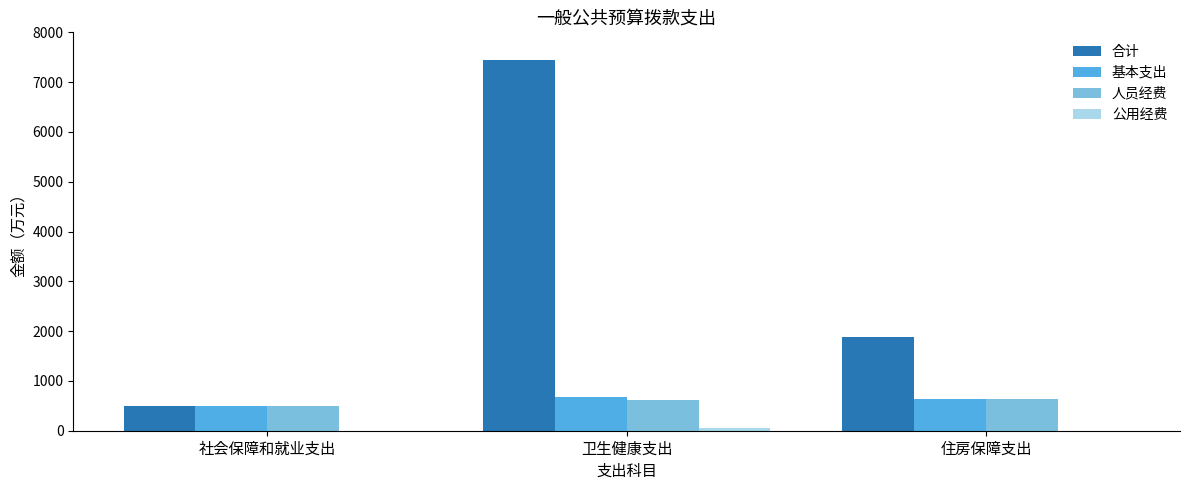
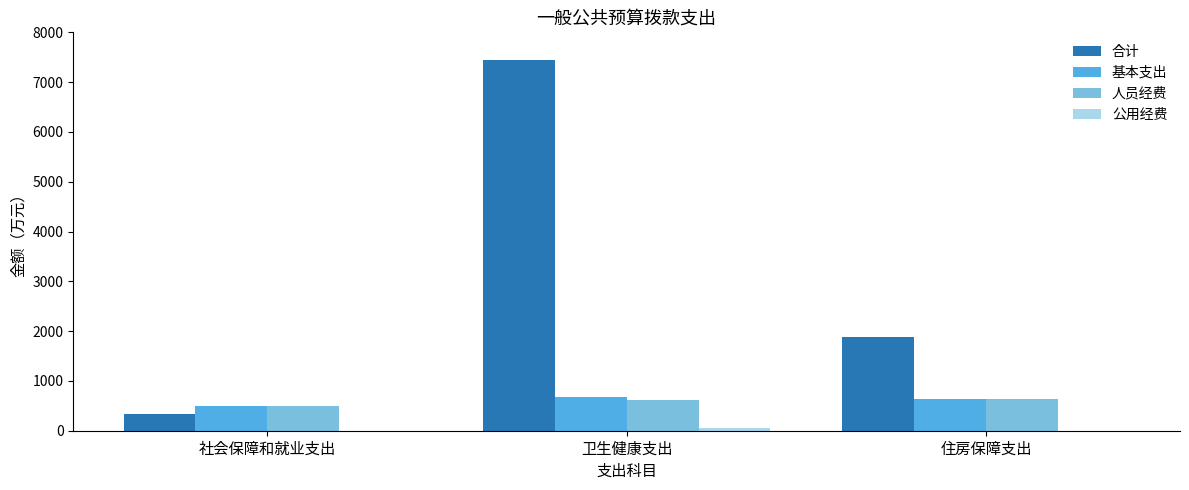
合计, 社会保障和就业支出: 500 -> 300
